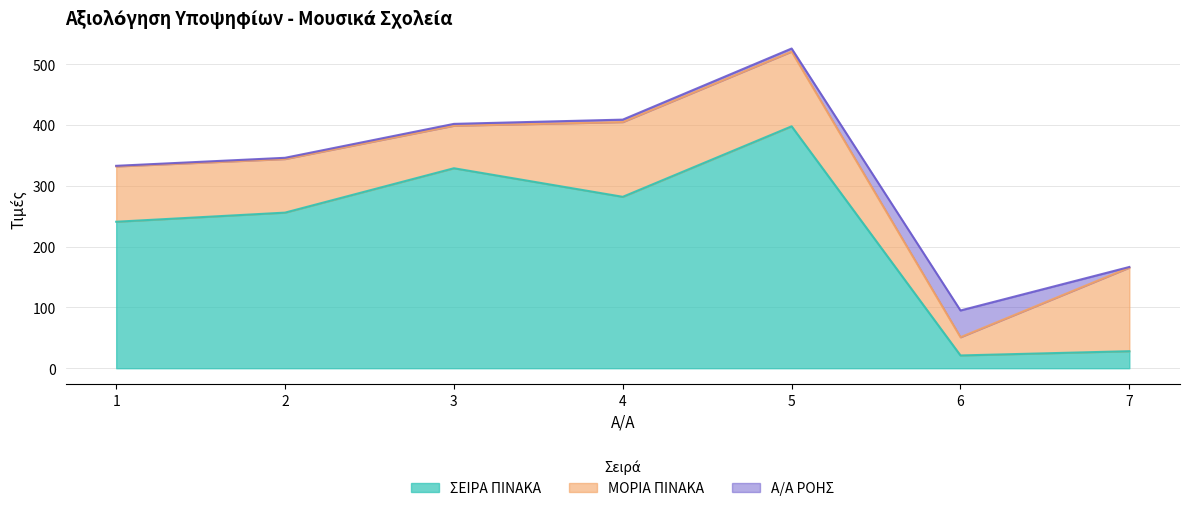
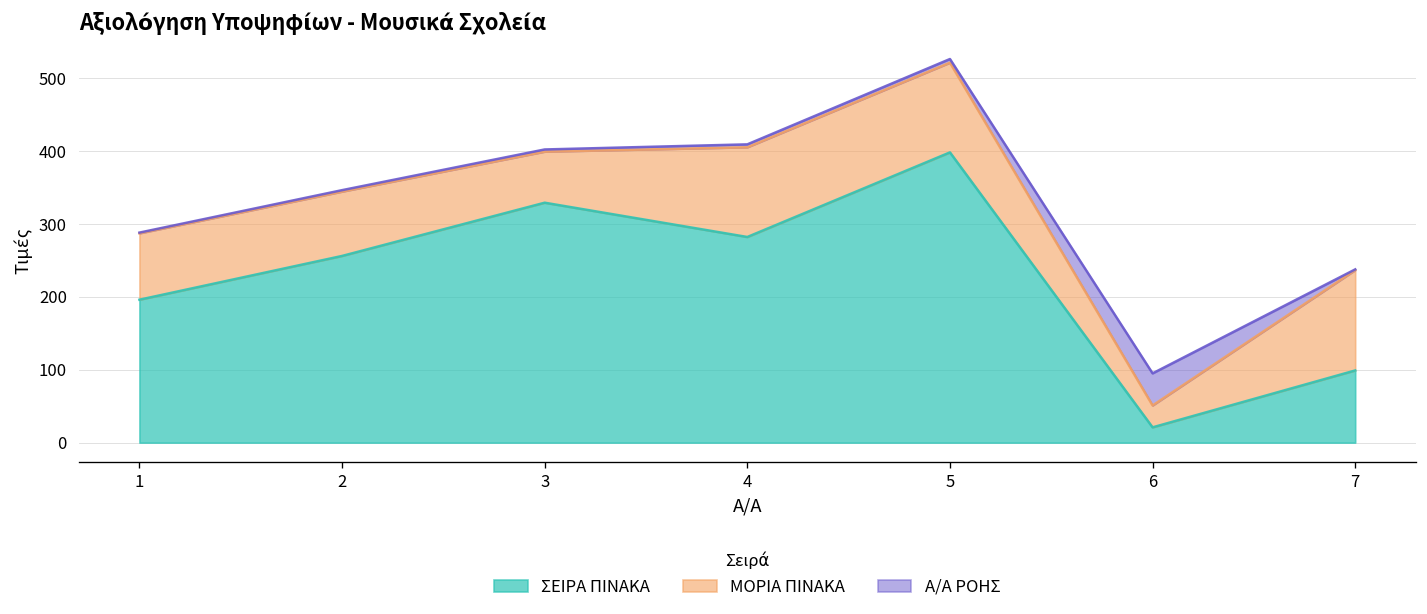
ΣΕΙΡΑ ΠΙΝΑΚΑ, 1: 240 -> 200
ΣΕΙΡΑ ΠΙΝΑΚΑ, 7: 30 -> 100
